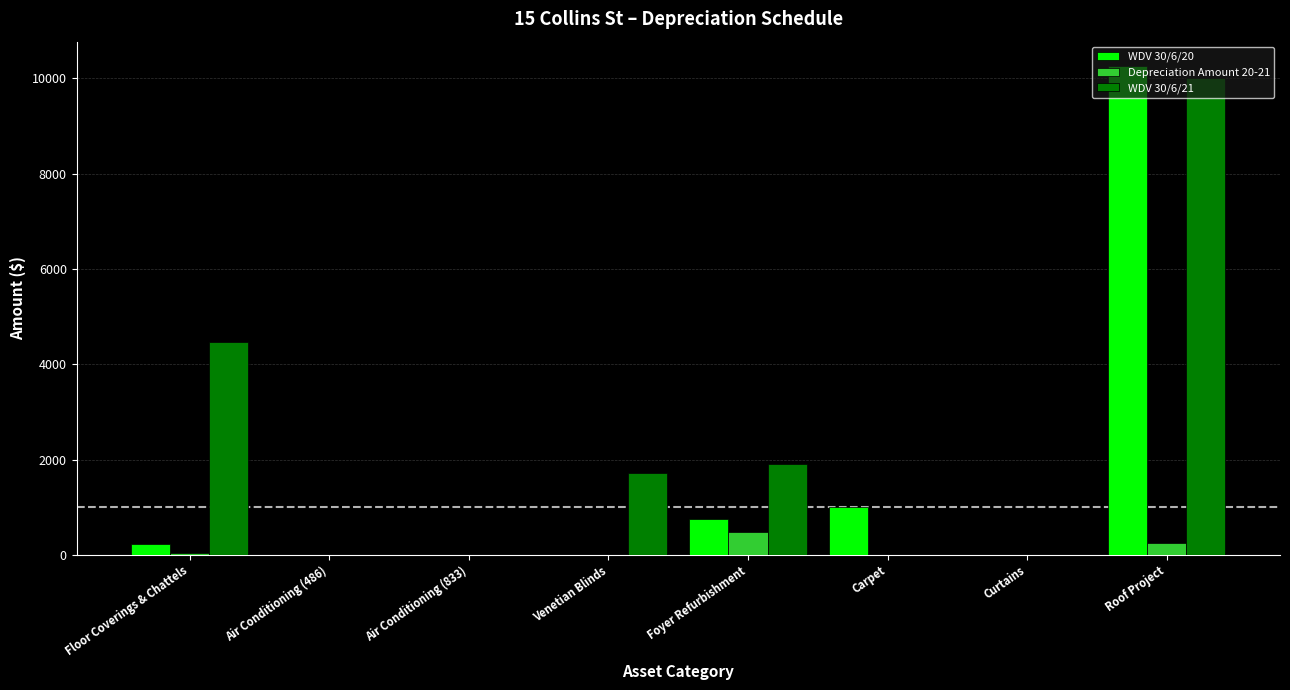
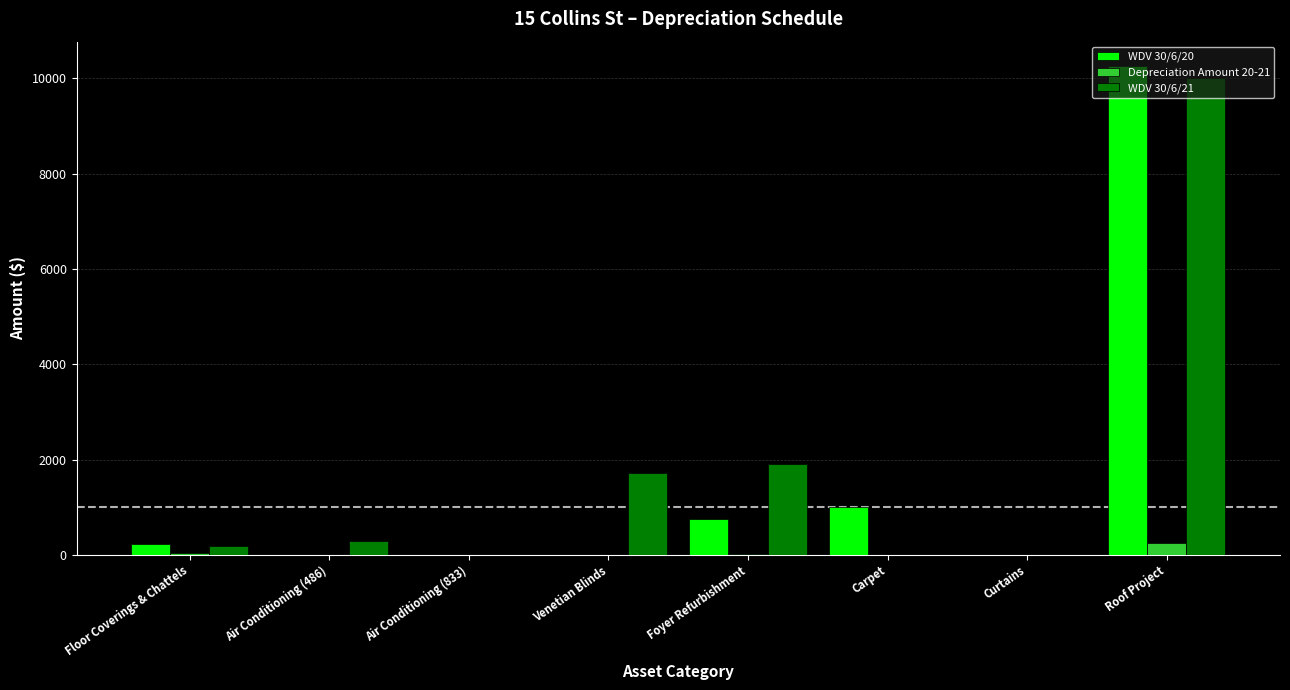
WDV 30/6/21, Floor Coverings & Chattels: 4500 -> 200
WDV 30/6/21, Air Conditioning (486): 0 -> 300
Depreciation Amount 20-21, Foyer Refurbishment: 500 -> 0
